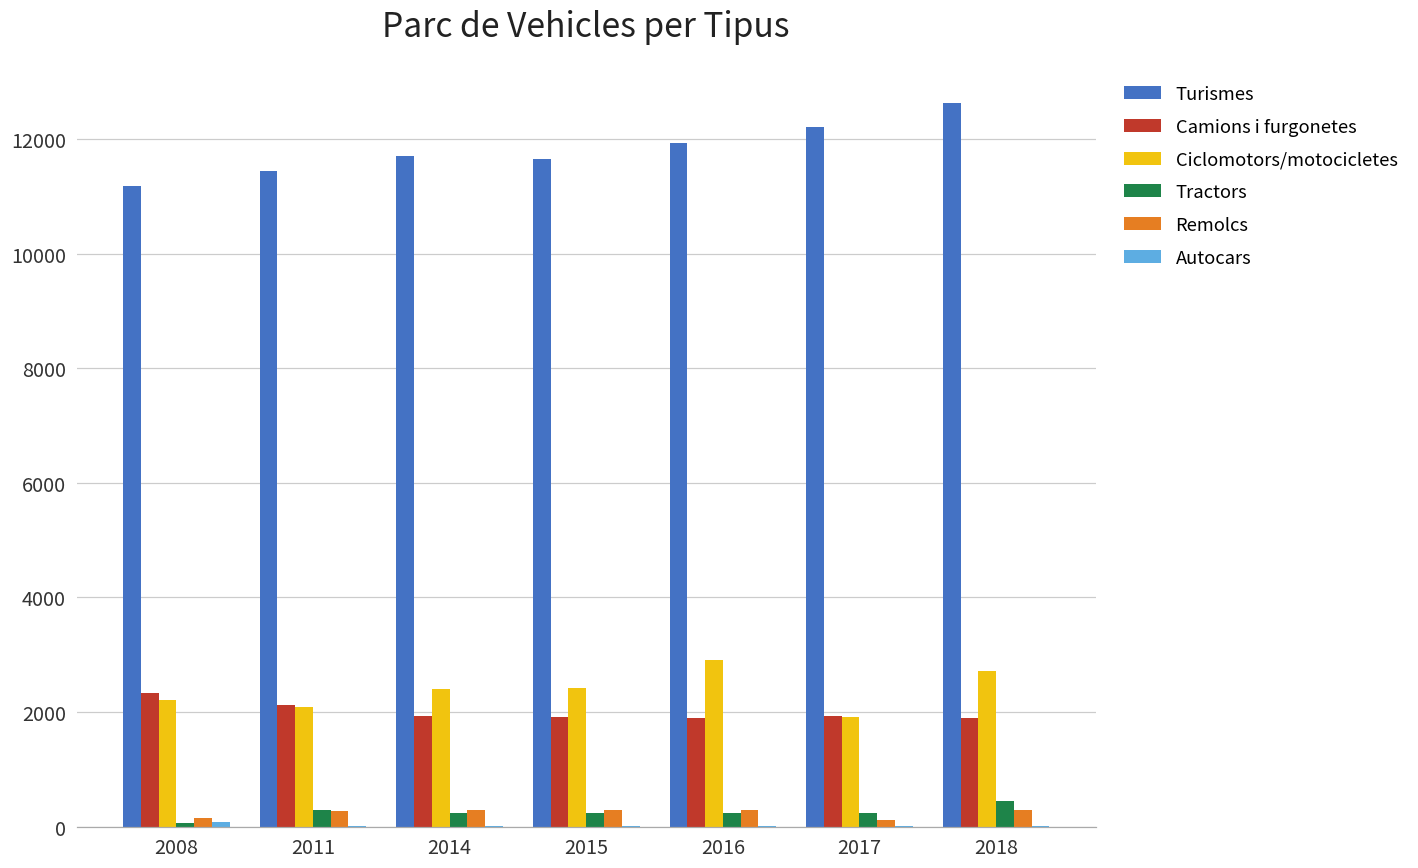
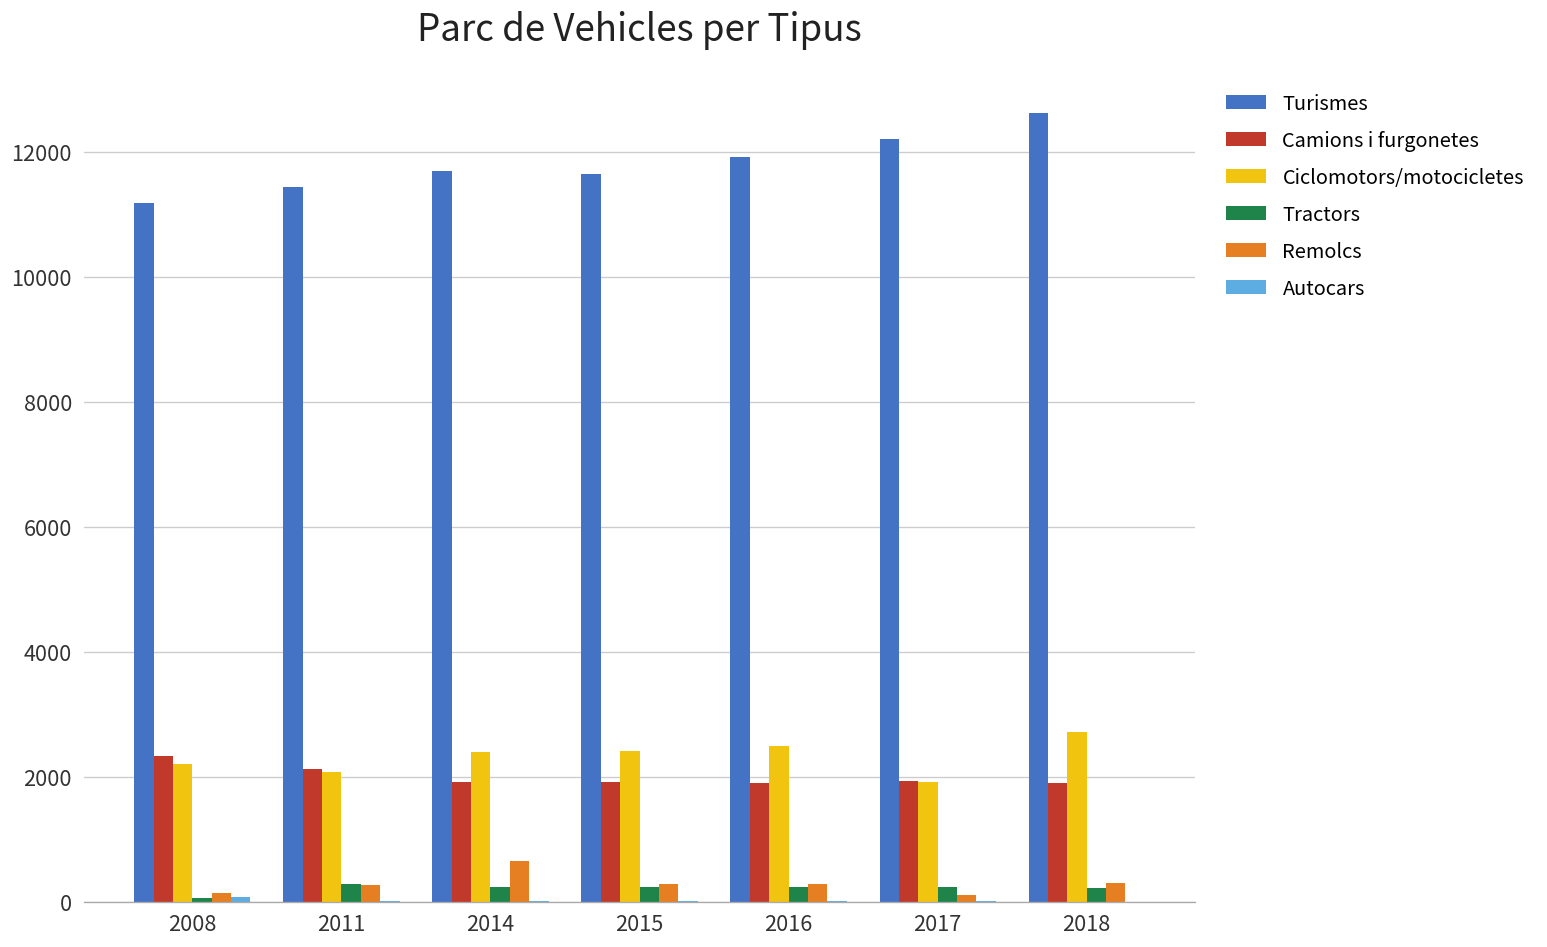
Remolcs, 2014: 300 -> 700
Ciclomotors/motocicletes, 2016: 2900 -> 2500
Tractors, 2018: 400 -> 200
